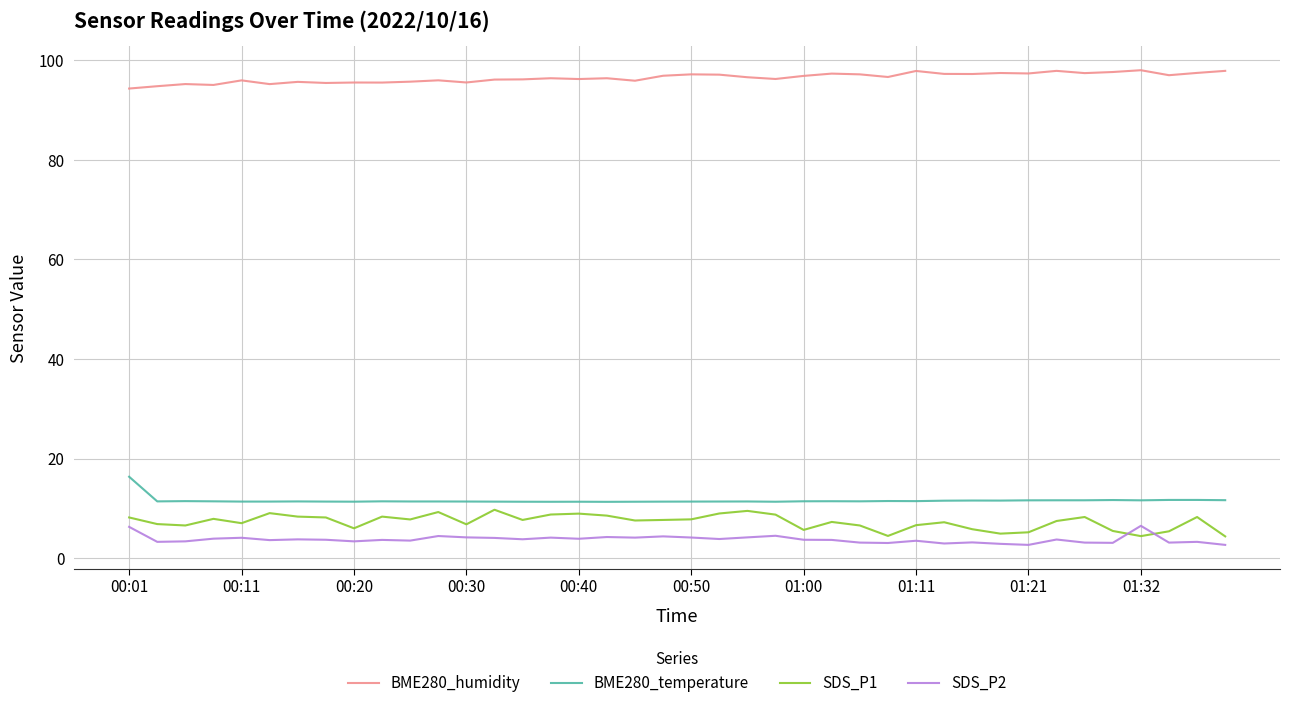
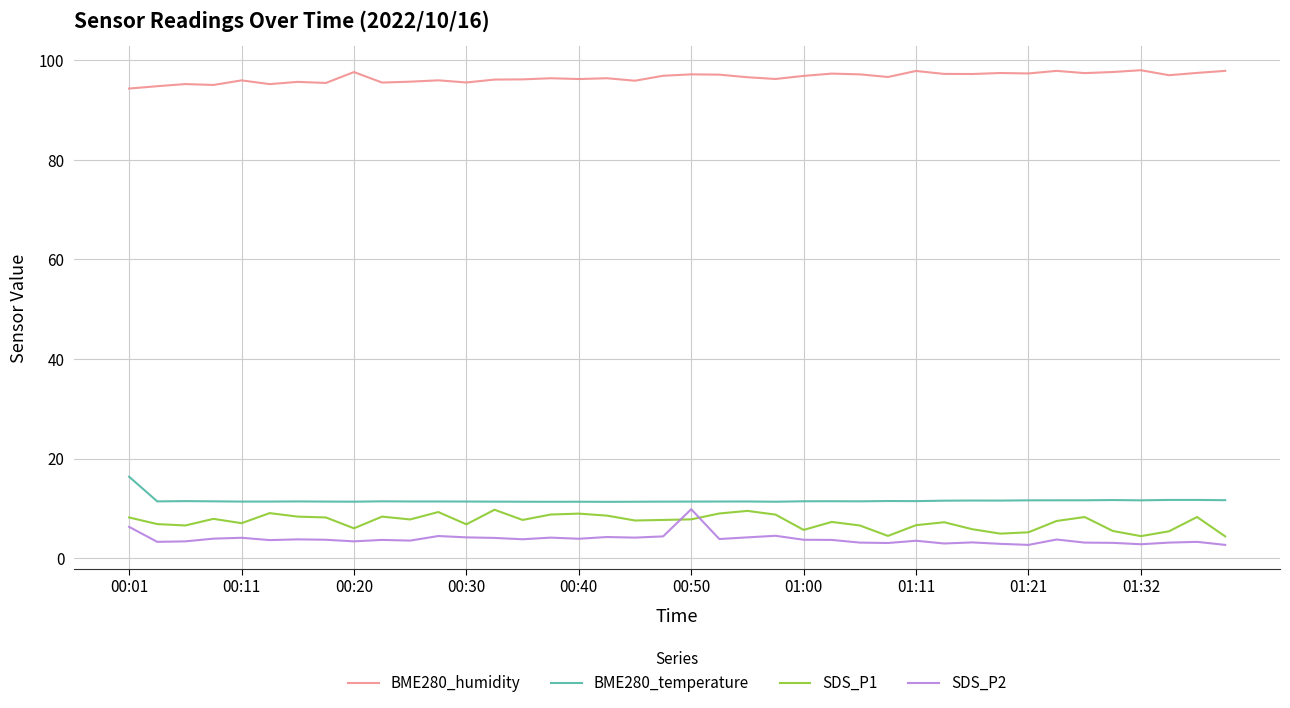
BME280_humidity, 00:20: 96 -> 98
SDS_P2, 00:50: 4 -> 10
SDS_P2, 01:32: 7 -> 3
